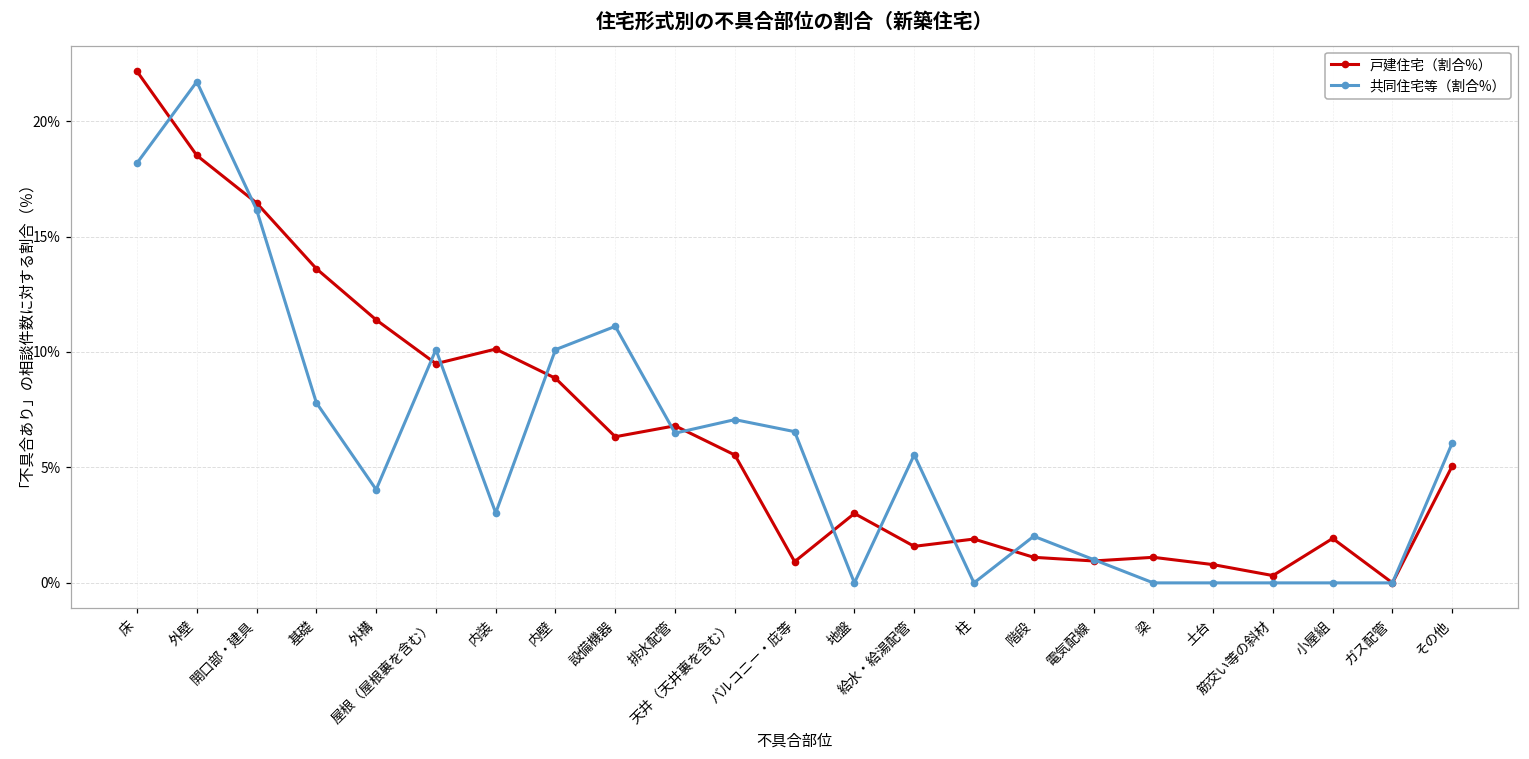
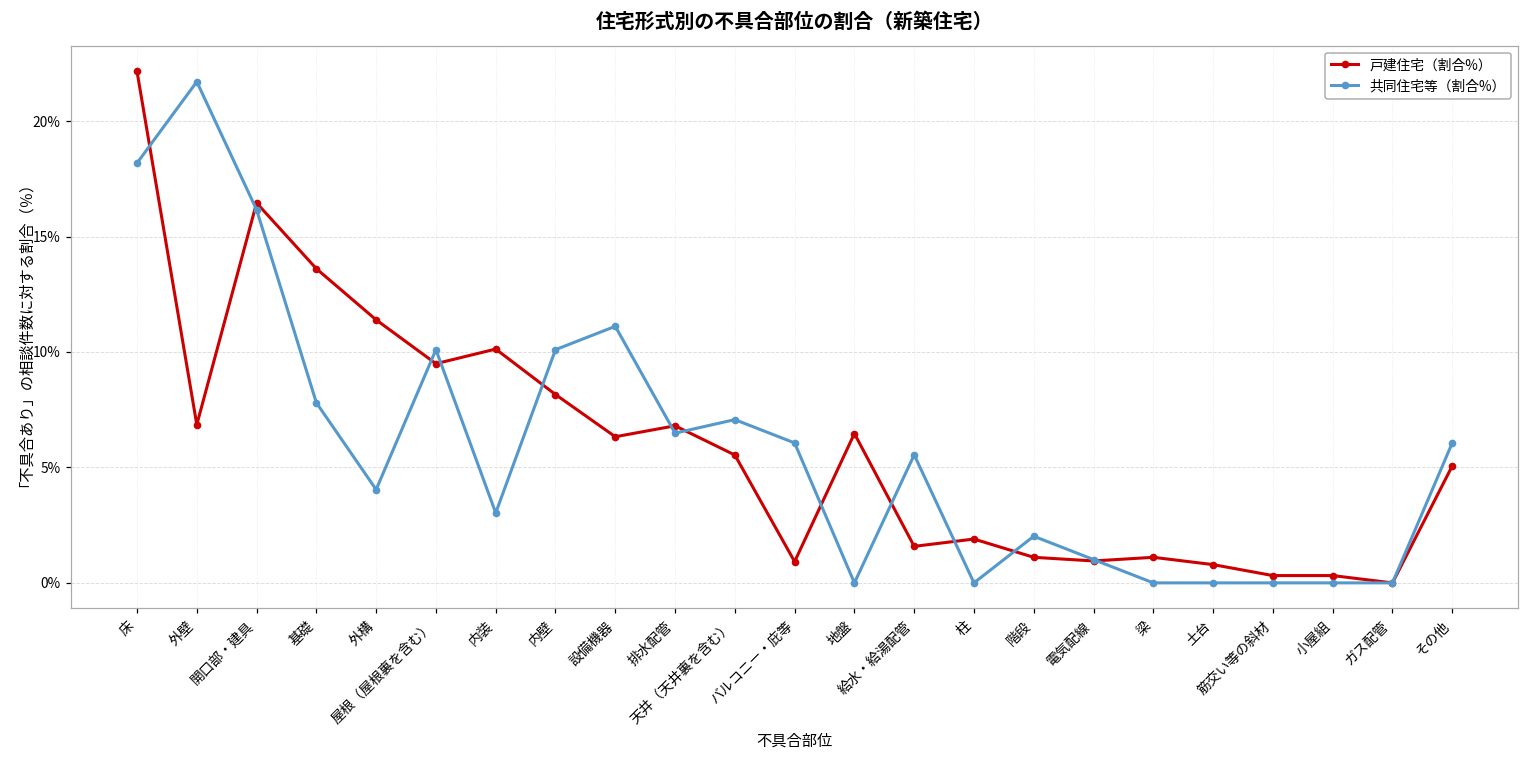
戸建住宅（割合%）, 外壁: 18.5% -> 6.9%
戸建住宅（割合%）, 内壁: 8.9% -> 8.2%
共同住宅等（割合%）, バルコニー・庇等: 6.6% -> 6.1%
戸建住宅（割合%）, 地盤: 3.0% -> 6.5%
戸建住宅（割合%）, 小屋組: 1.9% -> 0.3%
